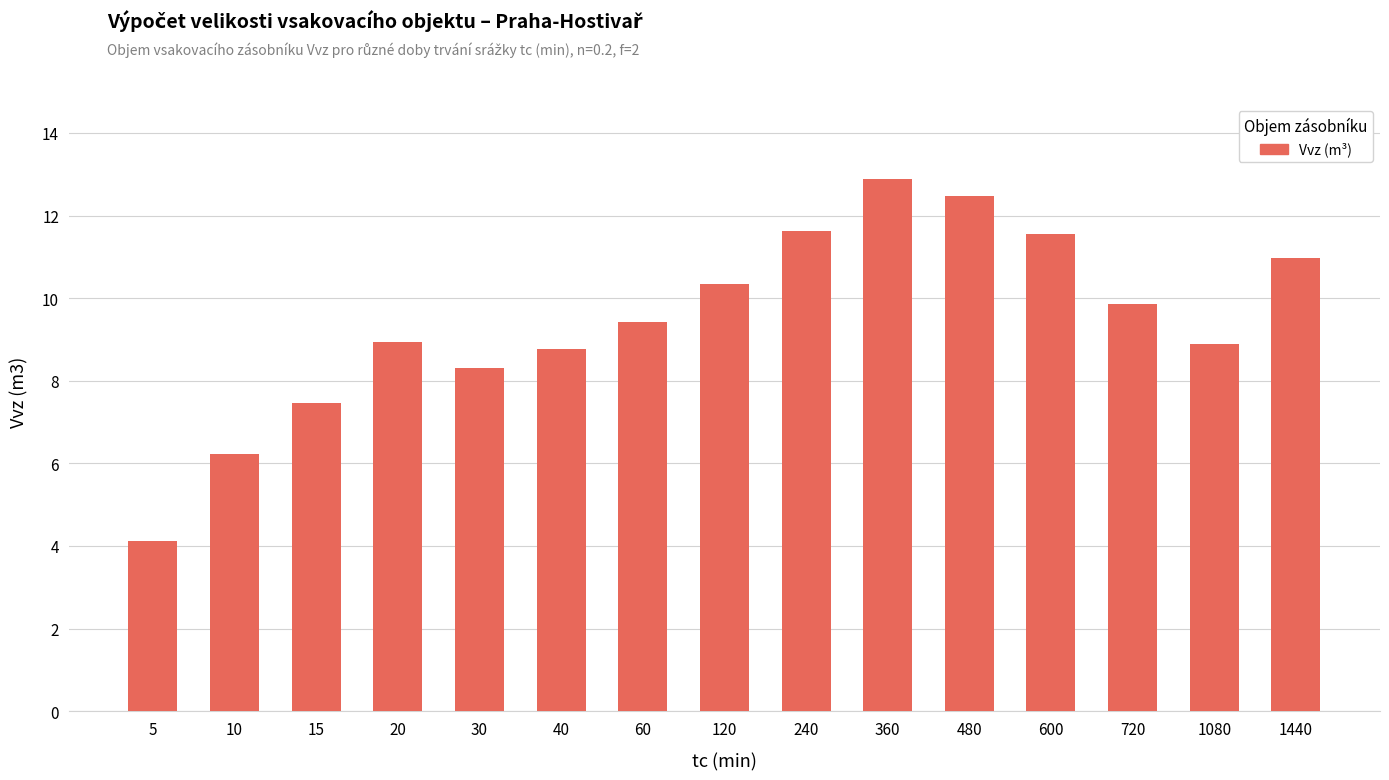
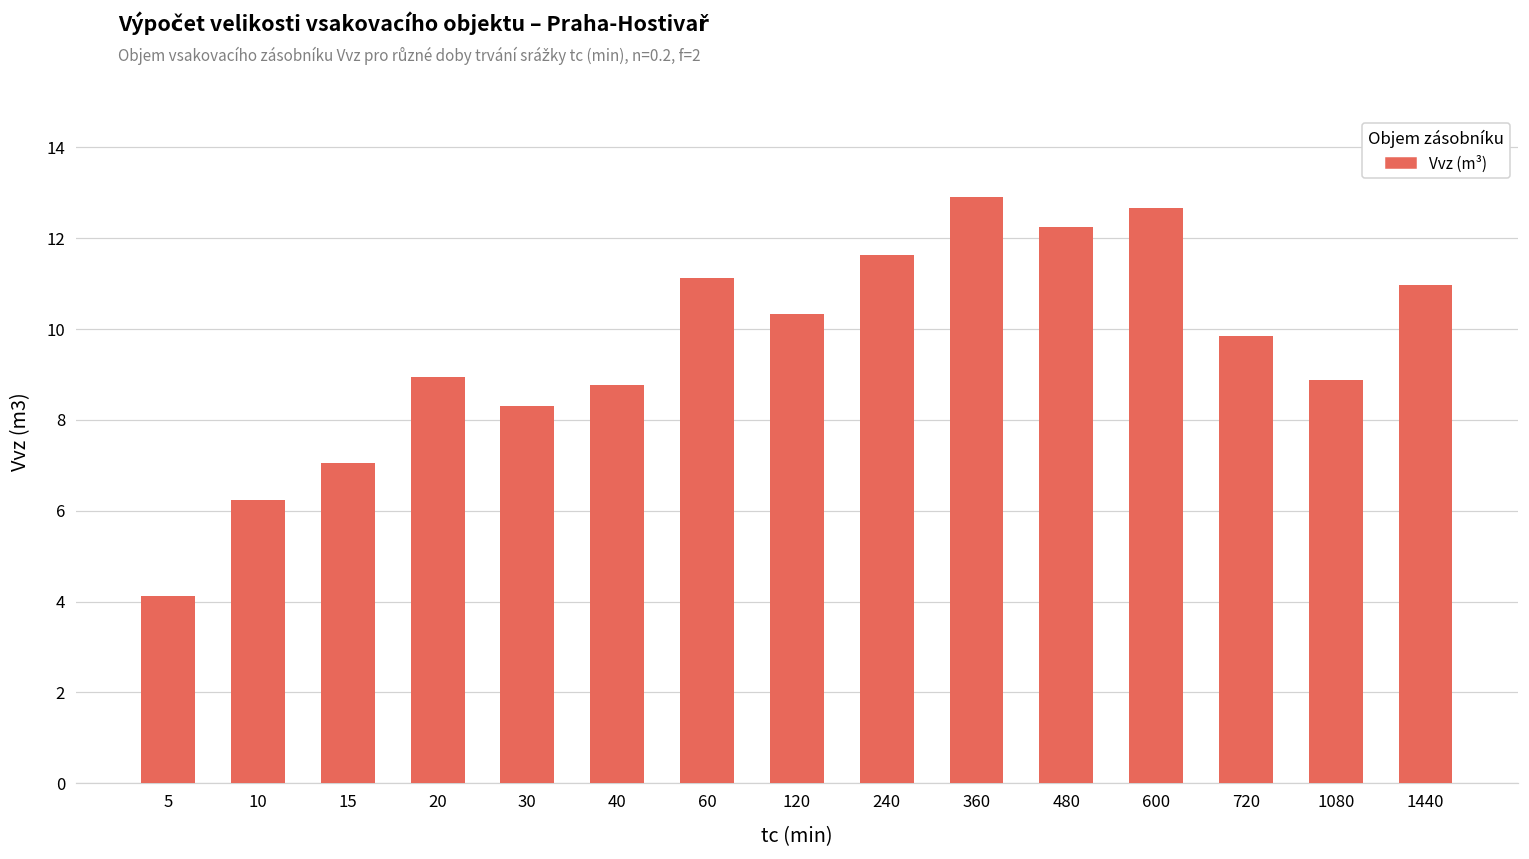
15: 7.5 -> 7.1
60: 9.4 -> 11.1
480: 12.5 -> 12.2
600: 11.6 -> 12.7
